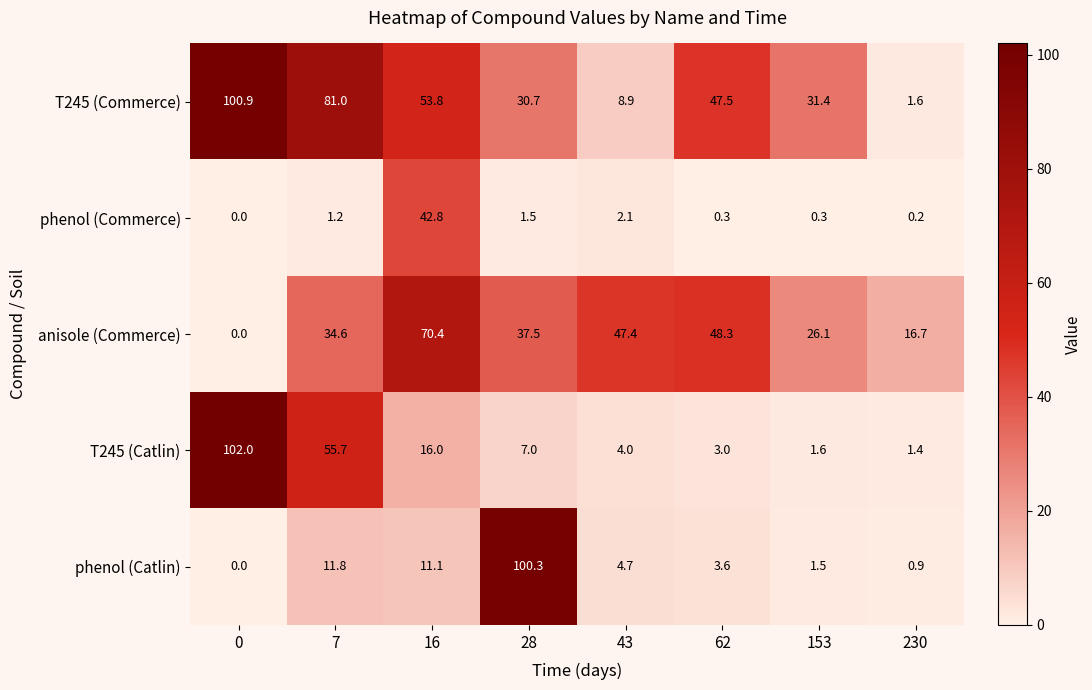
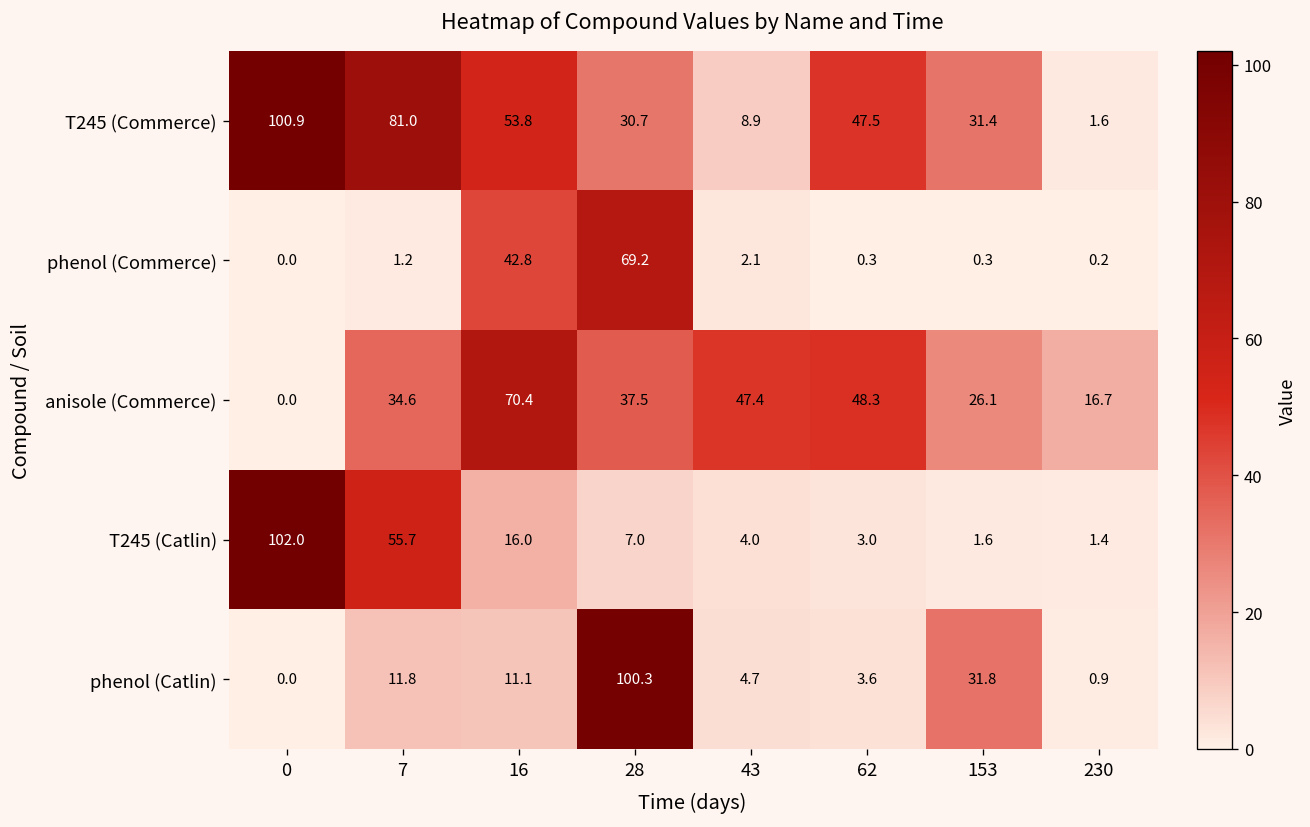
phenol (Commerce), 28: 1.5 -> 69.2
phenol (Catlin), 153: 1.5 -> 31.8
